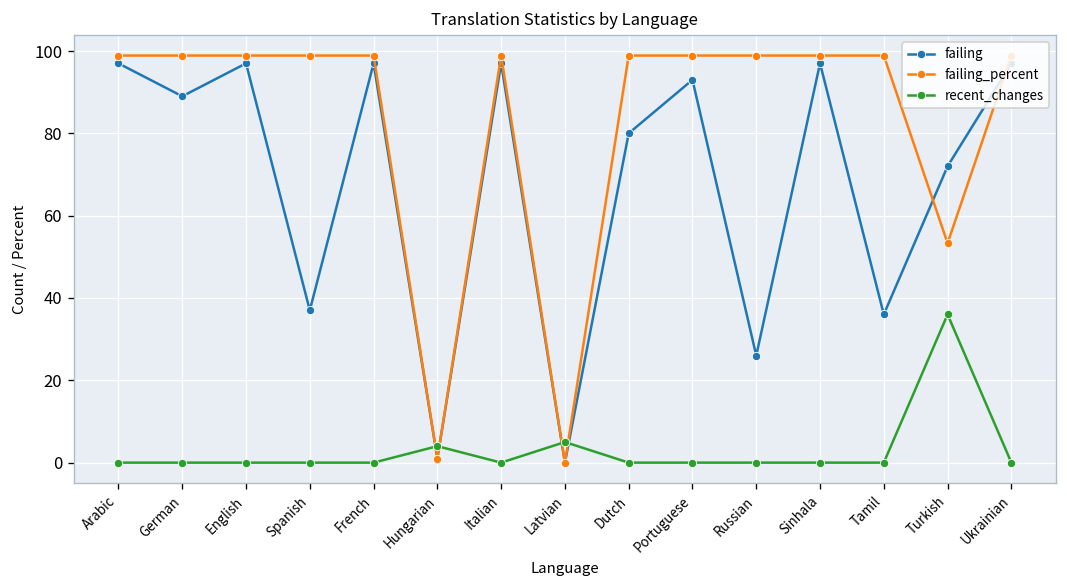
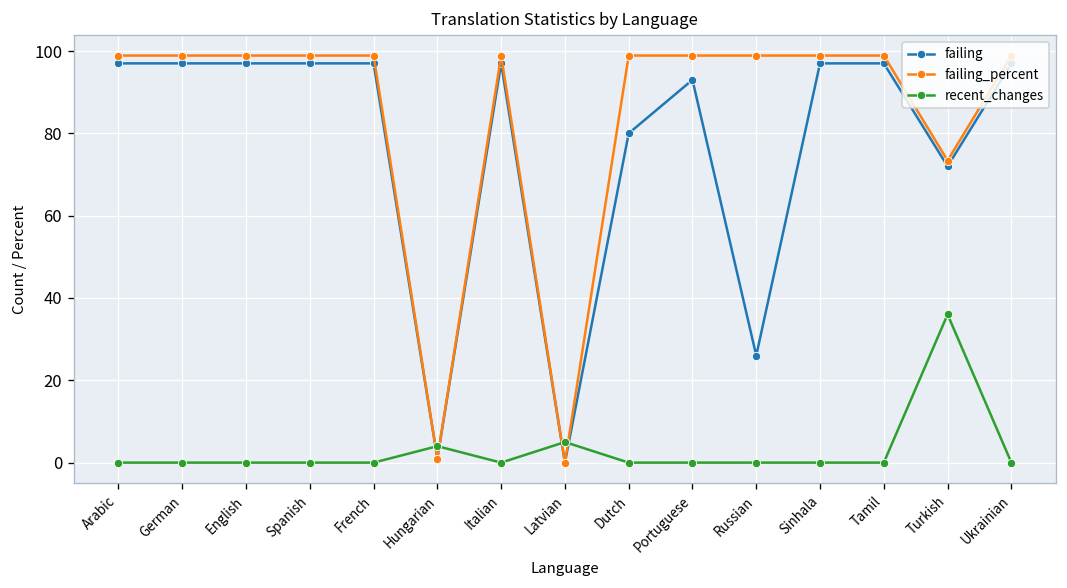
failing, German: 89 -> 97
failing, Spanish: 37 -> 97
failing, Tamil: 36 -> 97
failing_percent, Turkish: 53 -> 73
